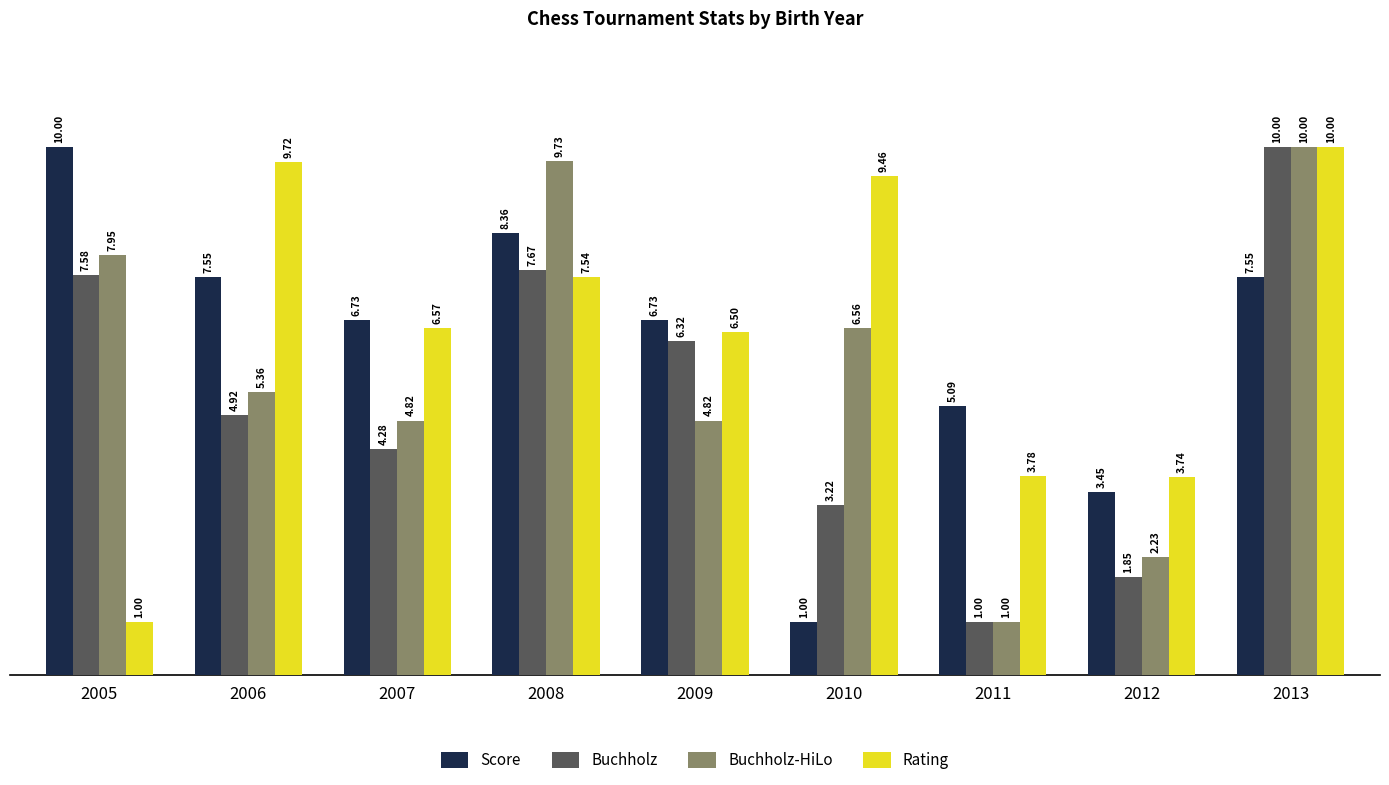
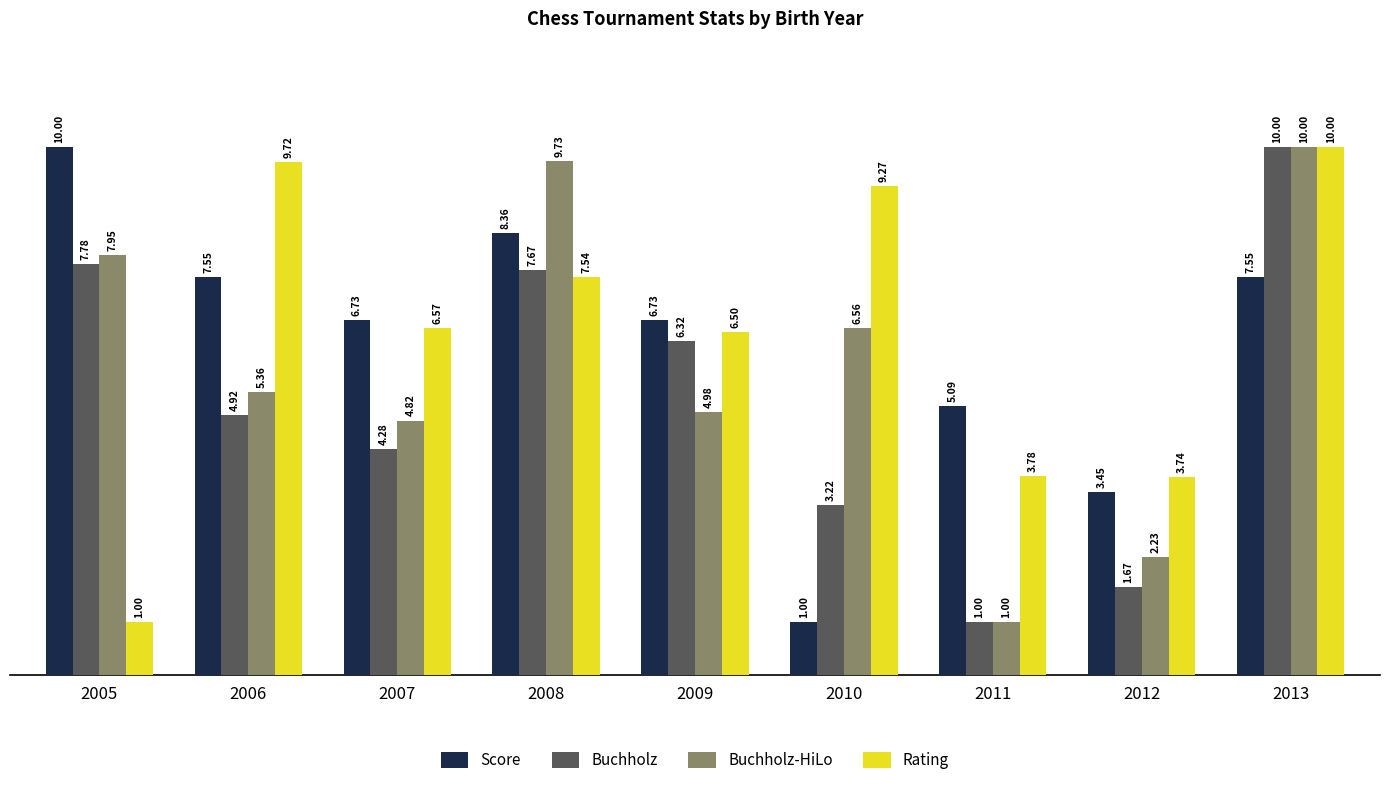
Buchholz, 2005: 7.58 -> 7.78
Buchholz-HiLo, 2009: 4.82 -> 4.98
Rating, 2010: 9.46 -> 9.27
Buchholz, 2012: 1.85 -> 1.67
